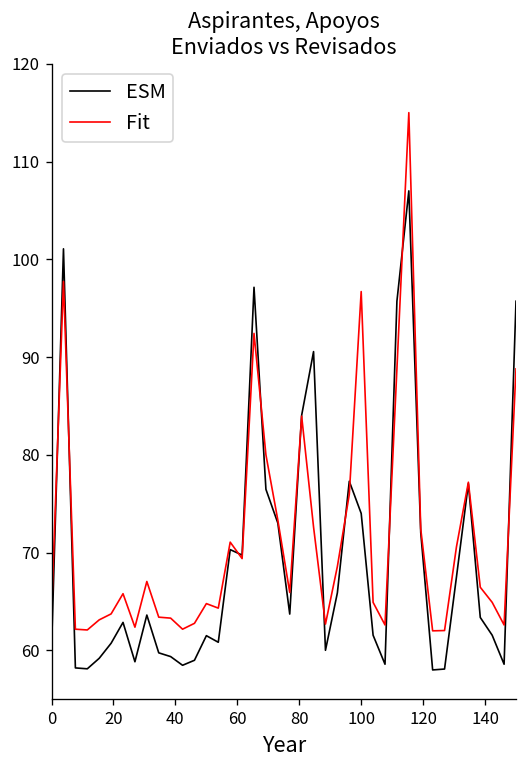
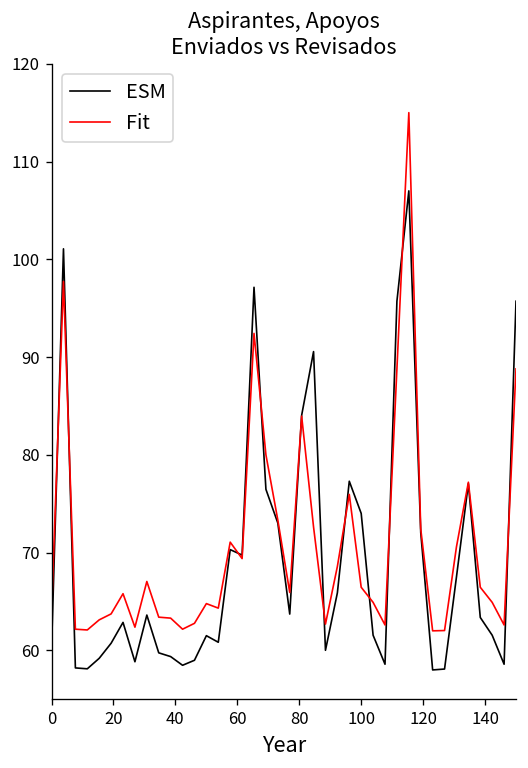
Fit, 100: 97 -> 66
